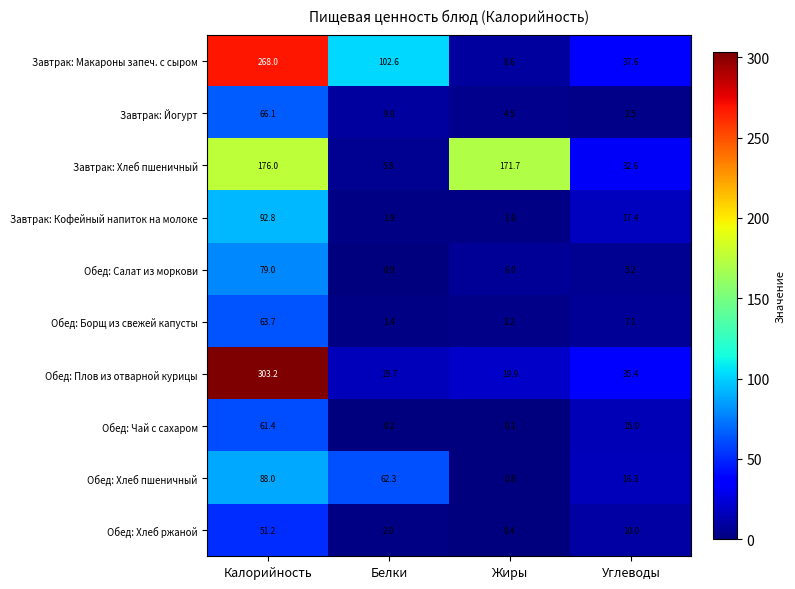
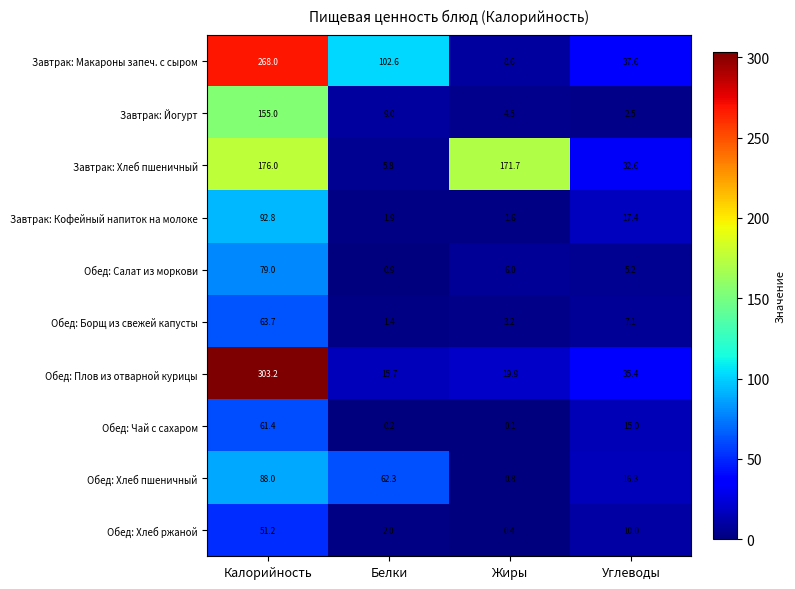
Завтрак: Йогурт, Калорийность: 66.1 -> 155.0
